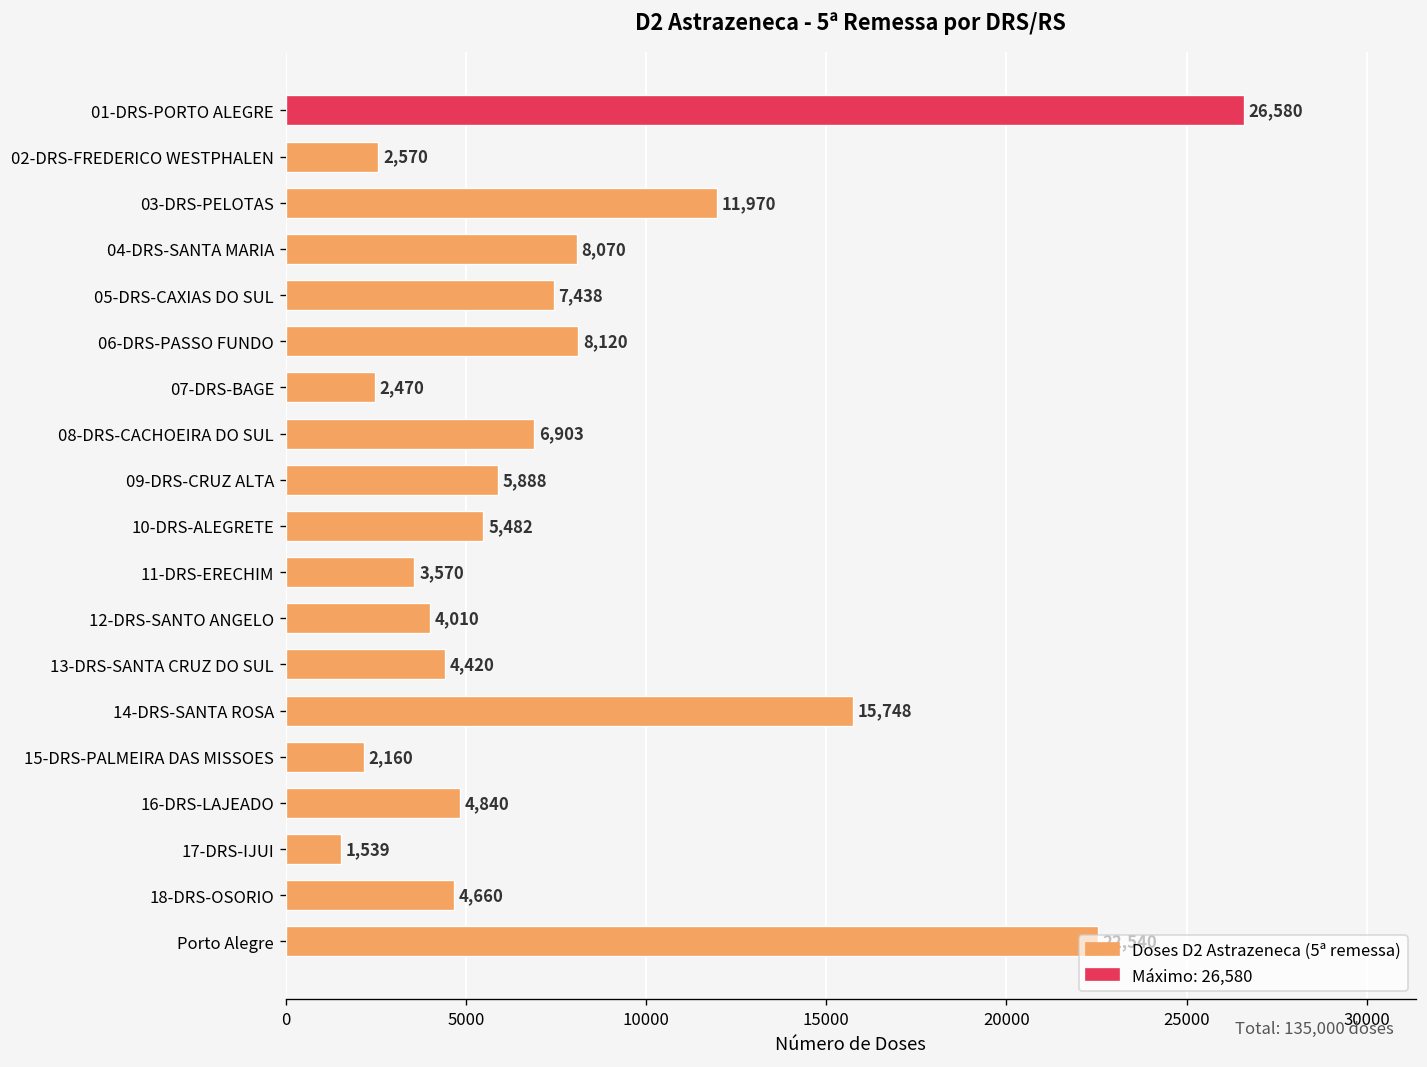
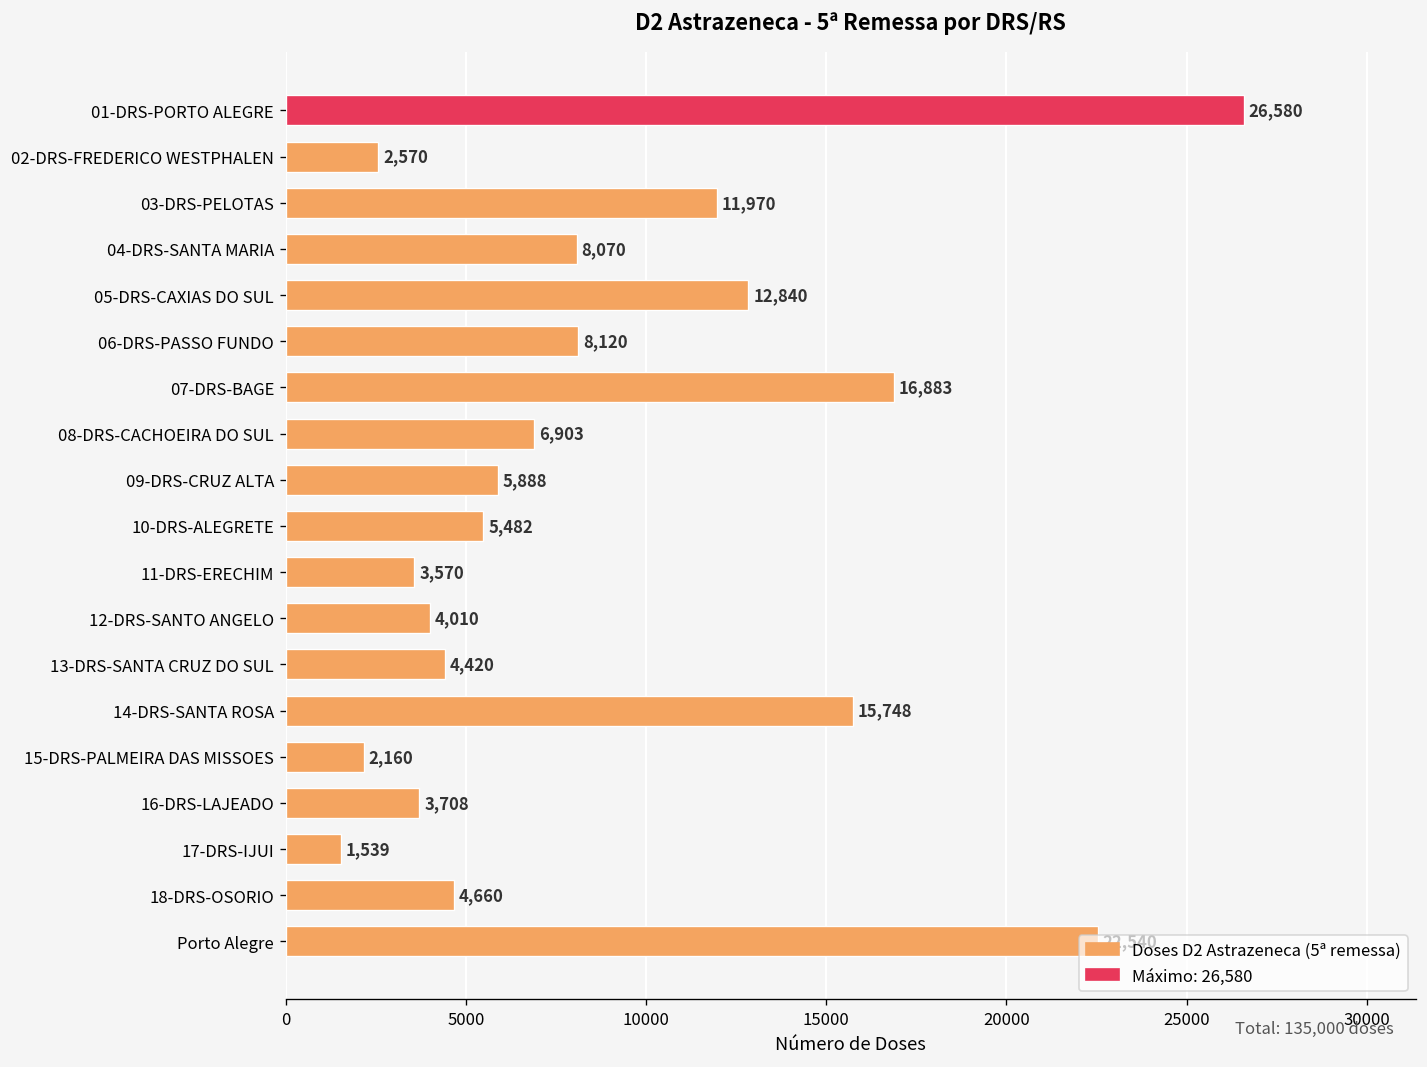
05-DRS-CAXIAS DO SUL: 7,438 -> 12,840
07-DRS-BAGE: 2,470 -> 16,883
16-DRS-LAJEADO: 4,840 -> 3,708
